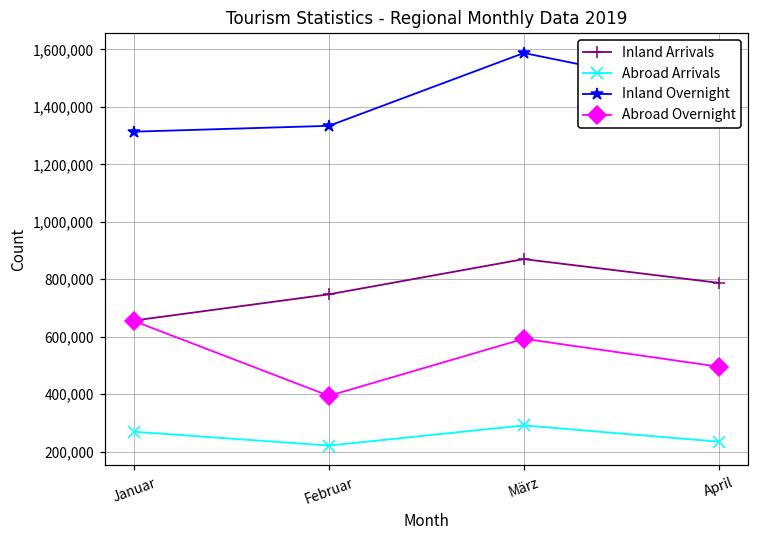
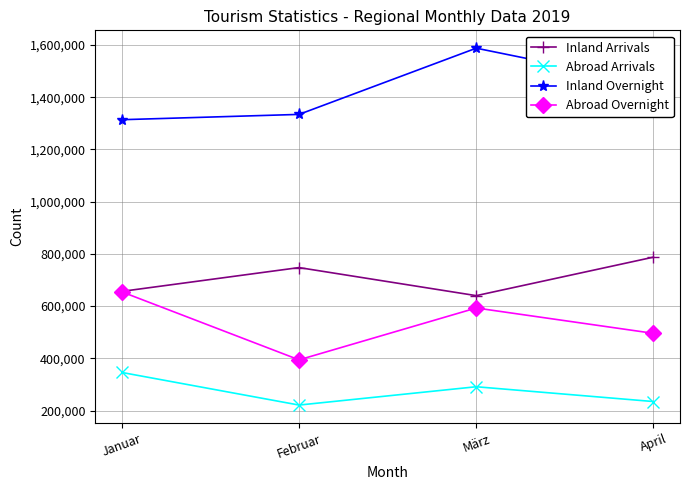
Abroad Arrivals, Januar: 270,000 -> 350,000
Inland Arrivals, März: 870,000 -> 640,000
